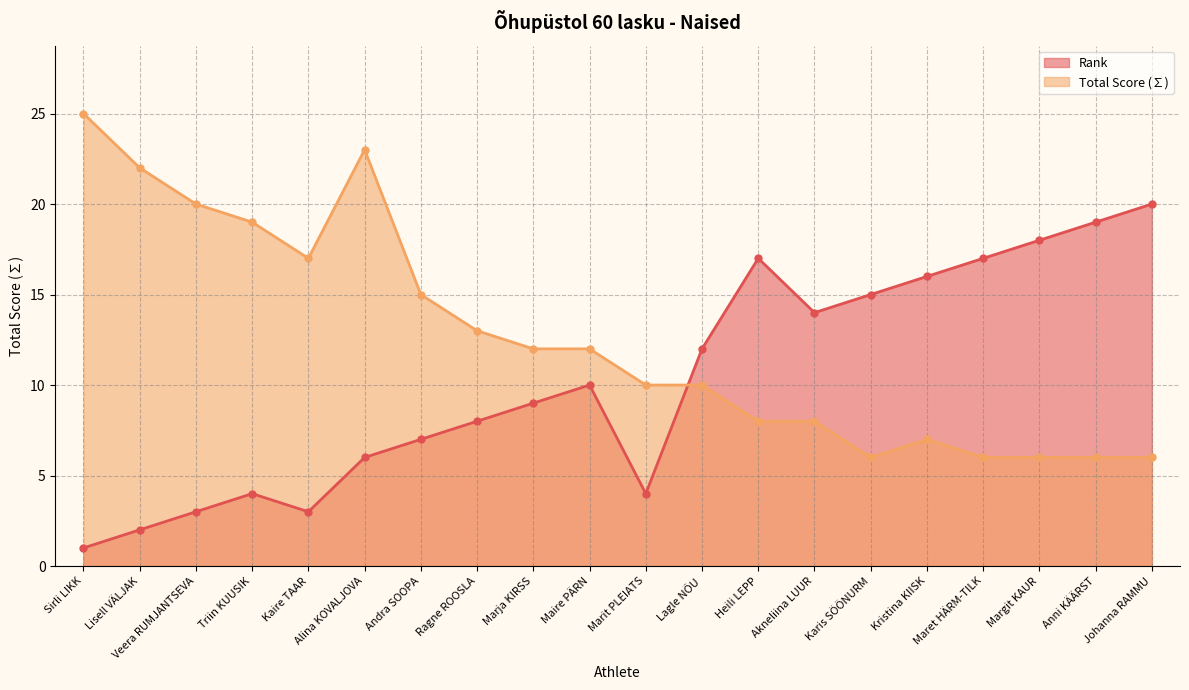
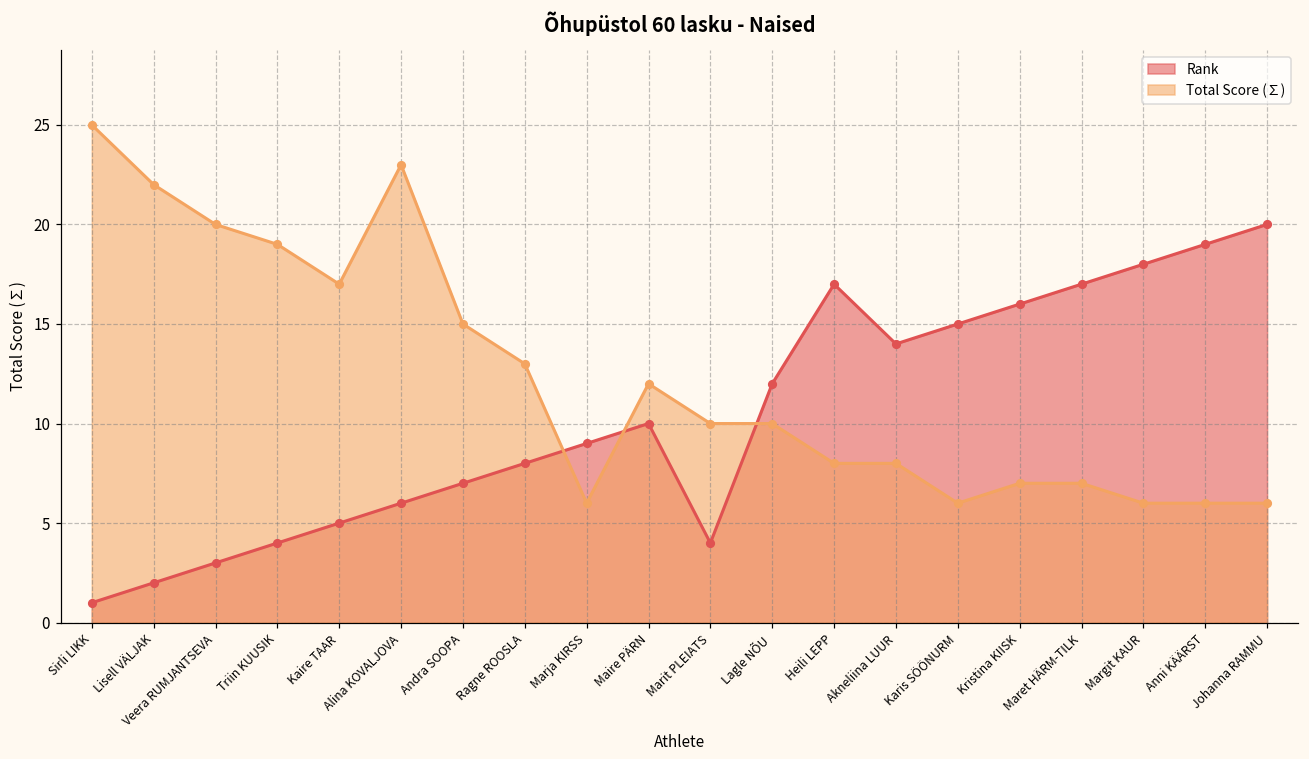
Rank, Kaire TAAR: 3 -> 5
Total Score (∑), Marja KIRSS: 12 -> 6
Total Score (∑), Maret HÄRM-TILK: 6 -> 7
